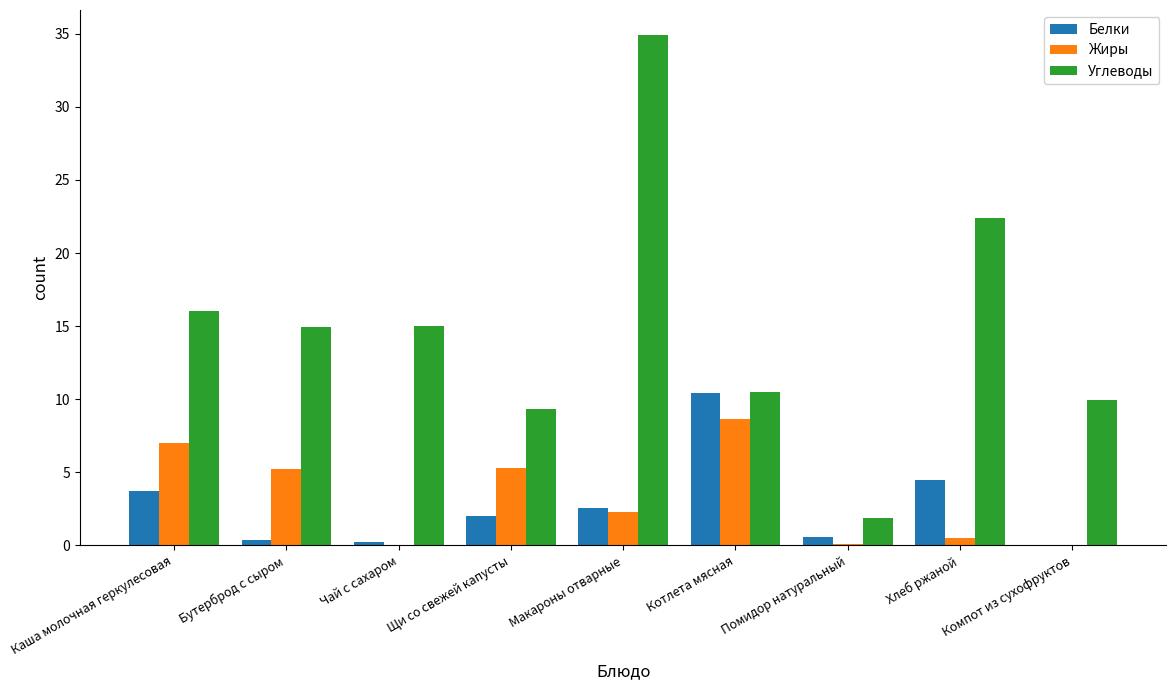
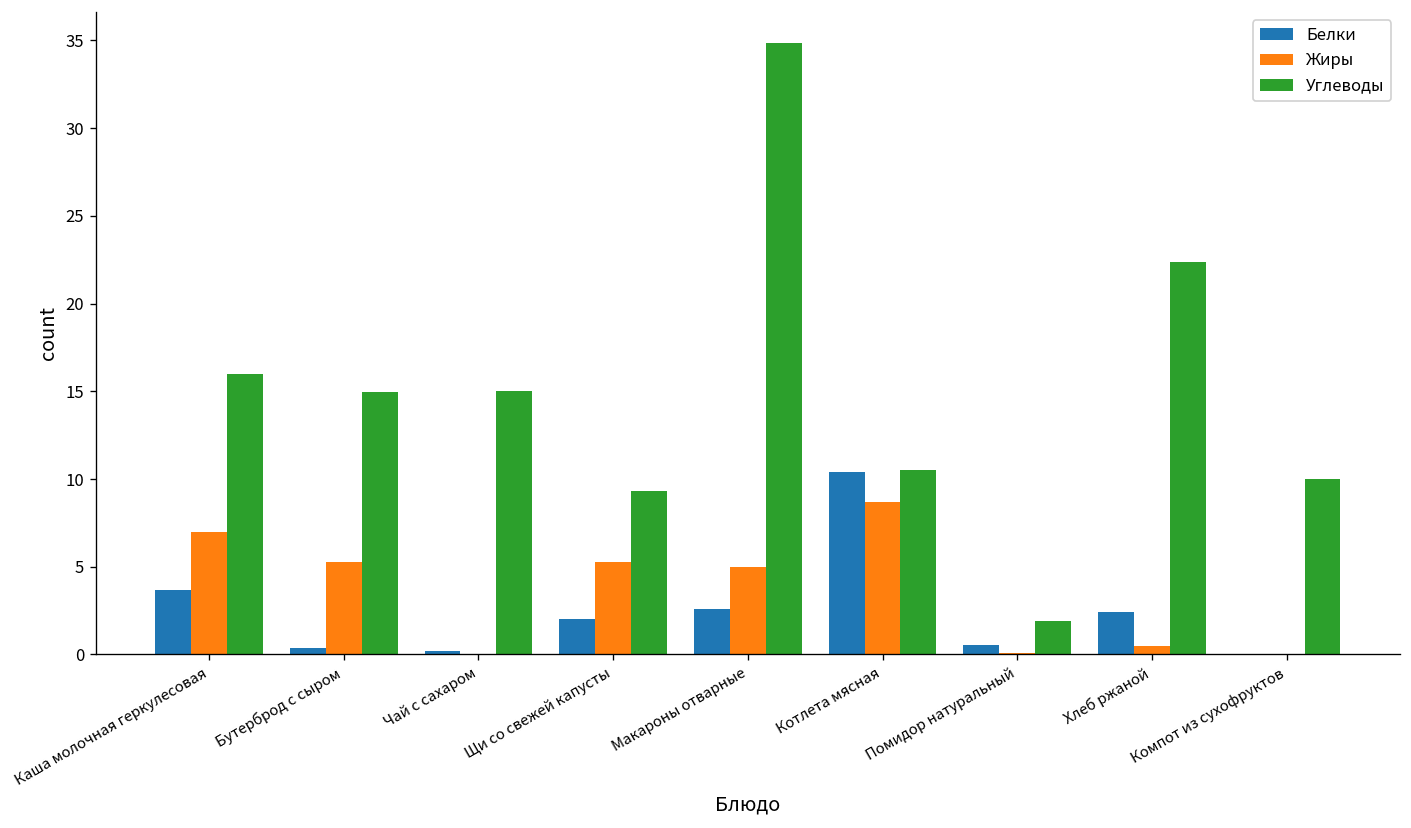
Жиры, Макароны отварные: 2.3 -> 5.0
Белки, Хлеб ржаной: 4.5 -> 2.4
